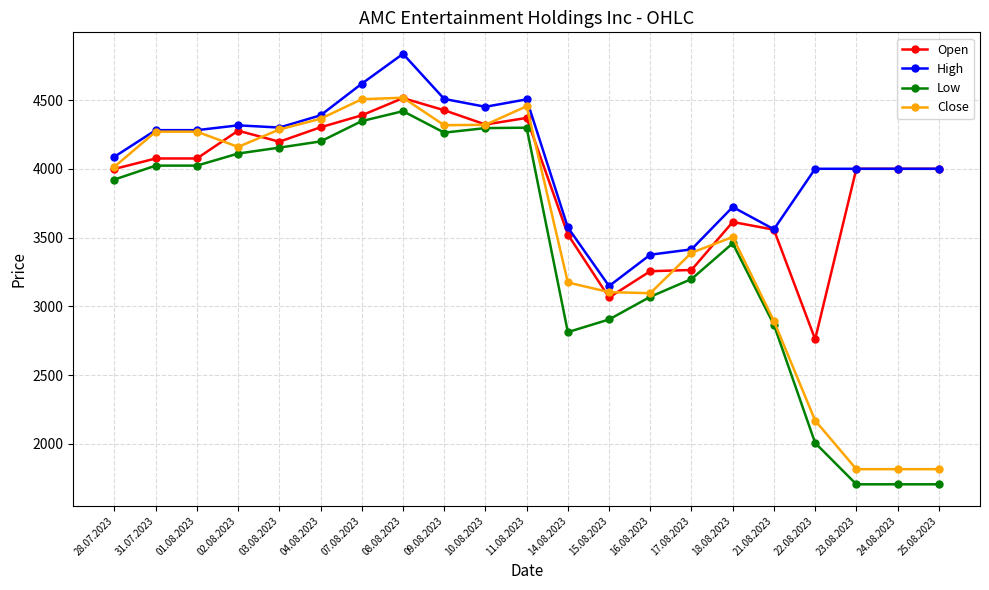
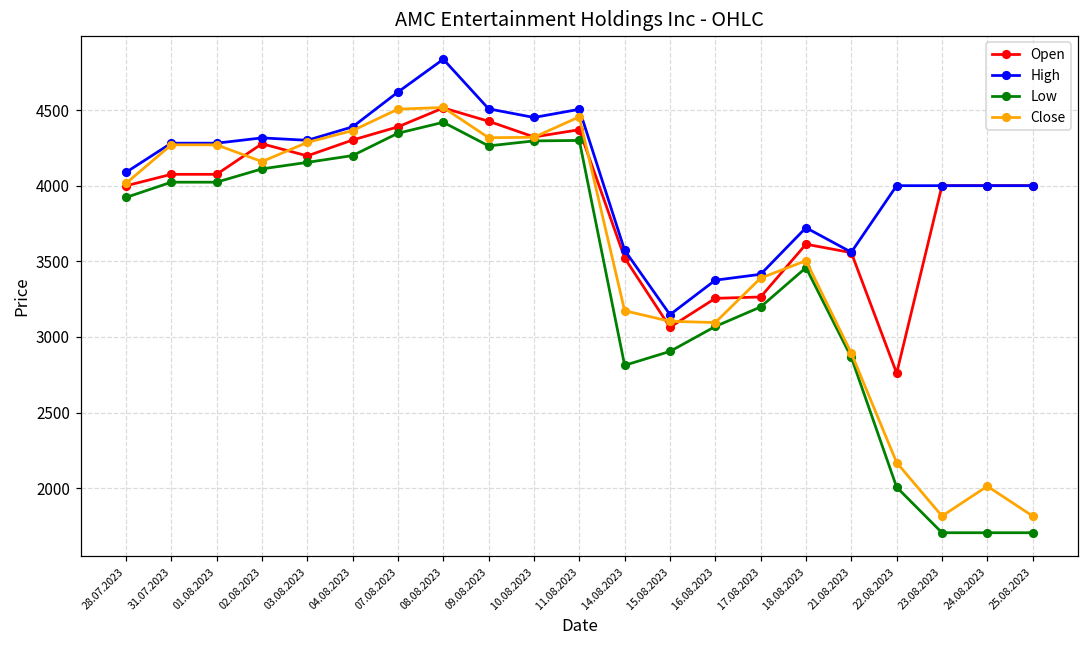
Close, 24.08.2023: 1820 -> 2010
